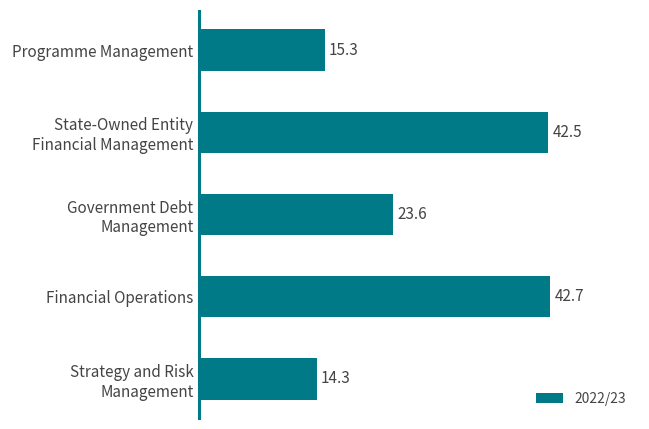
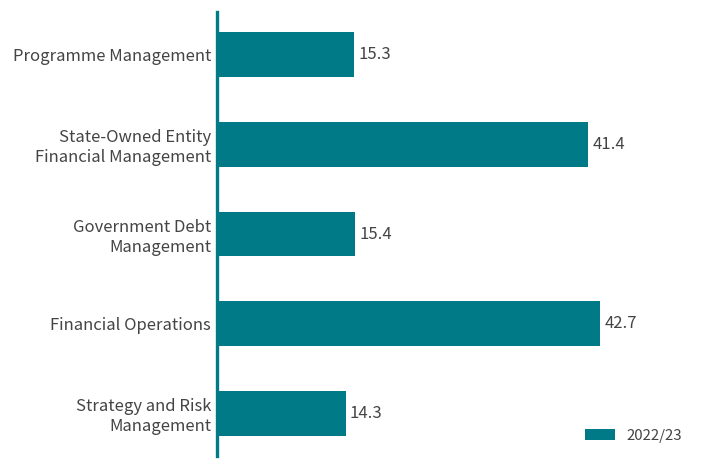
State-Owned Entity Financial Management: 42.5 -> 41.4
Government Debt Management: 23.6 -> 15.4
